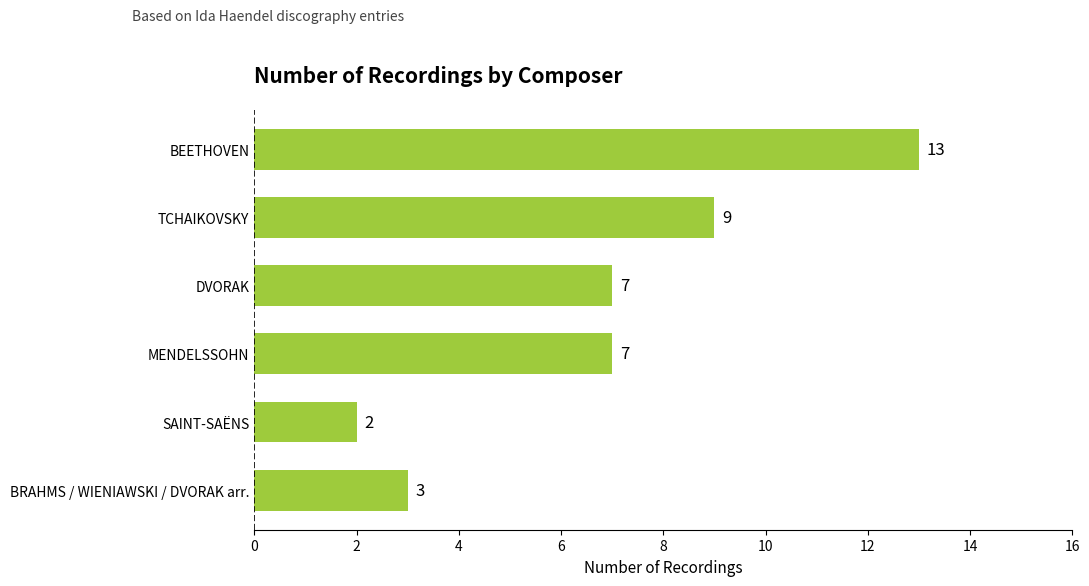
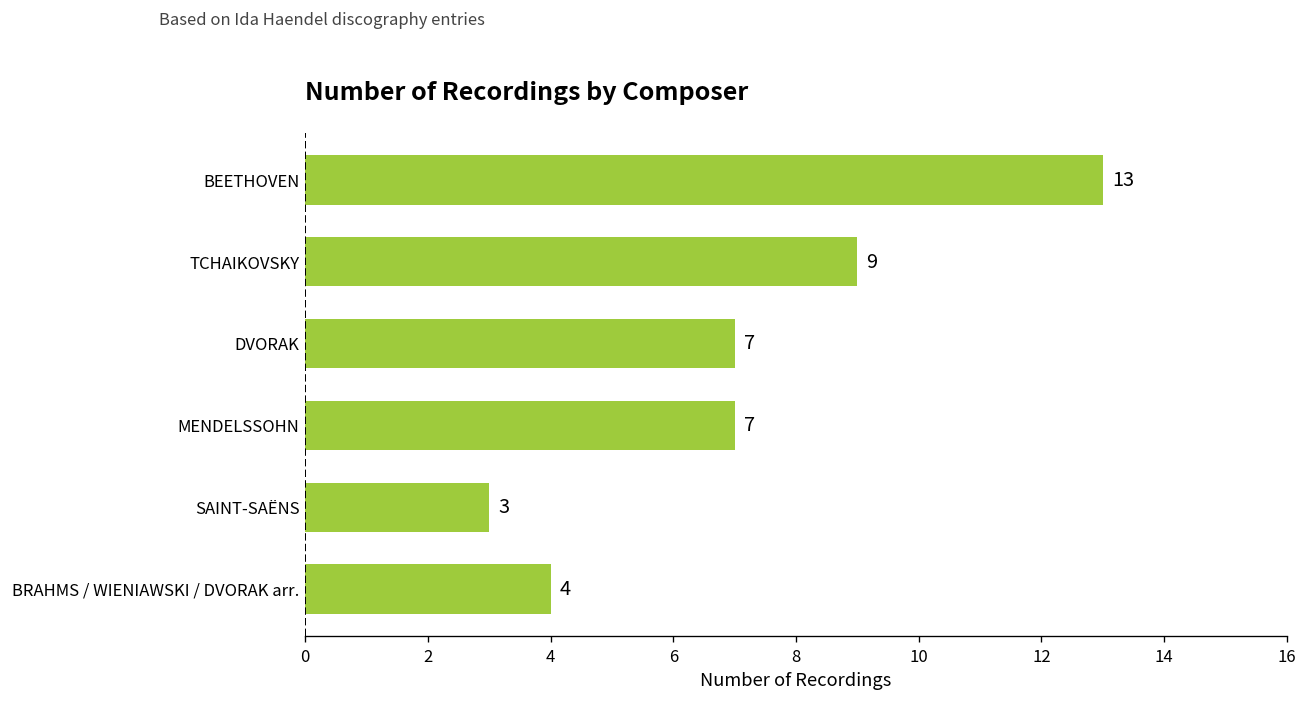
SAINT-SAËNS: 2 -> 3
BRAHMS / WIENIAWSKI / DVORAK arr.: 3 -> 4
